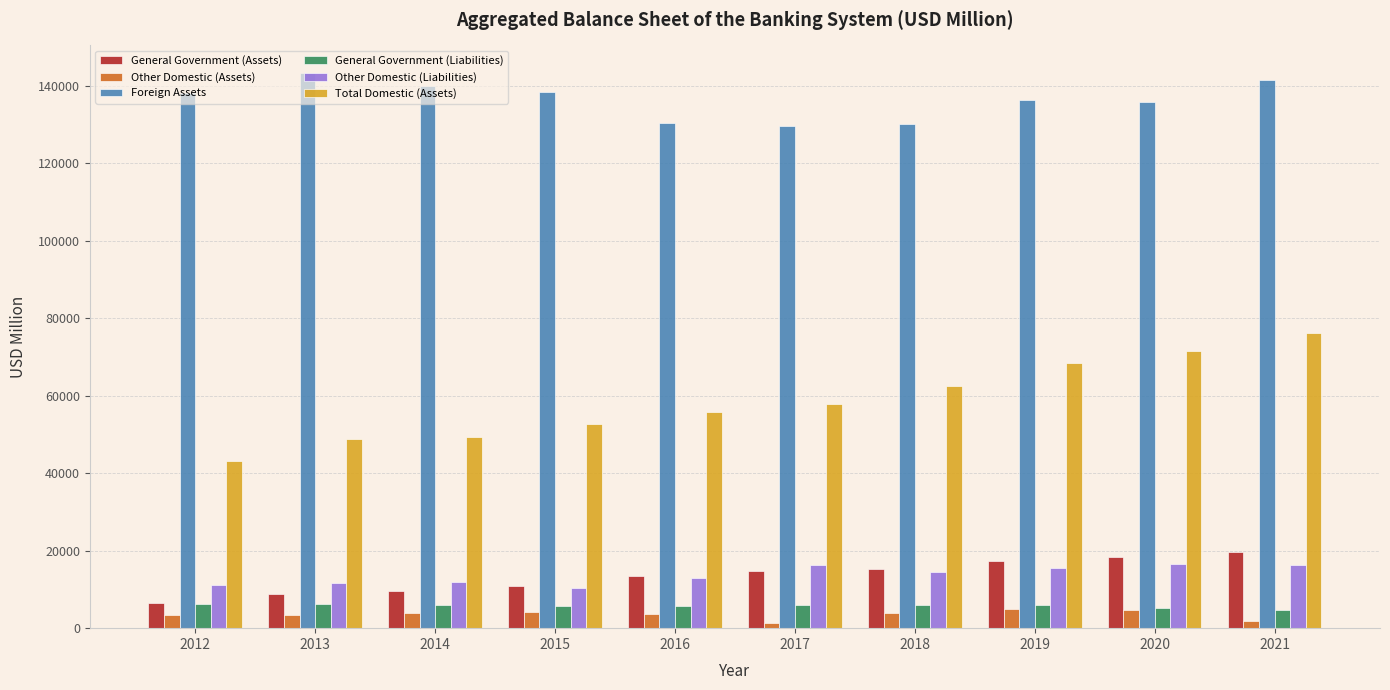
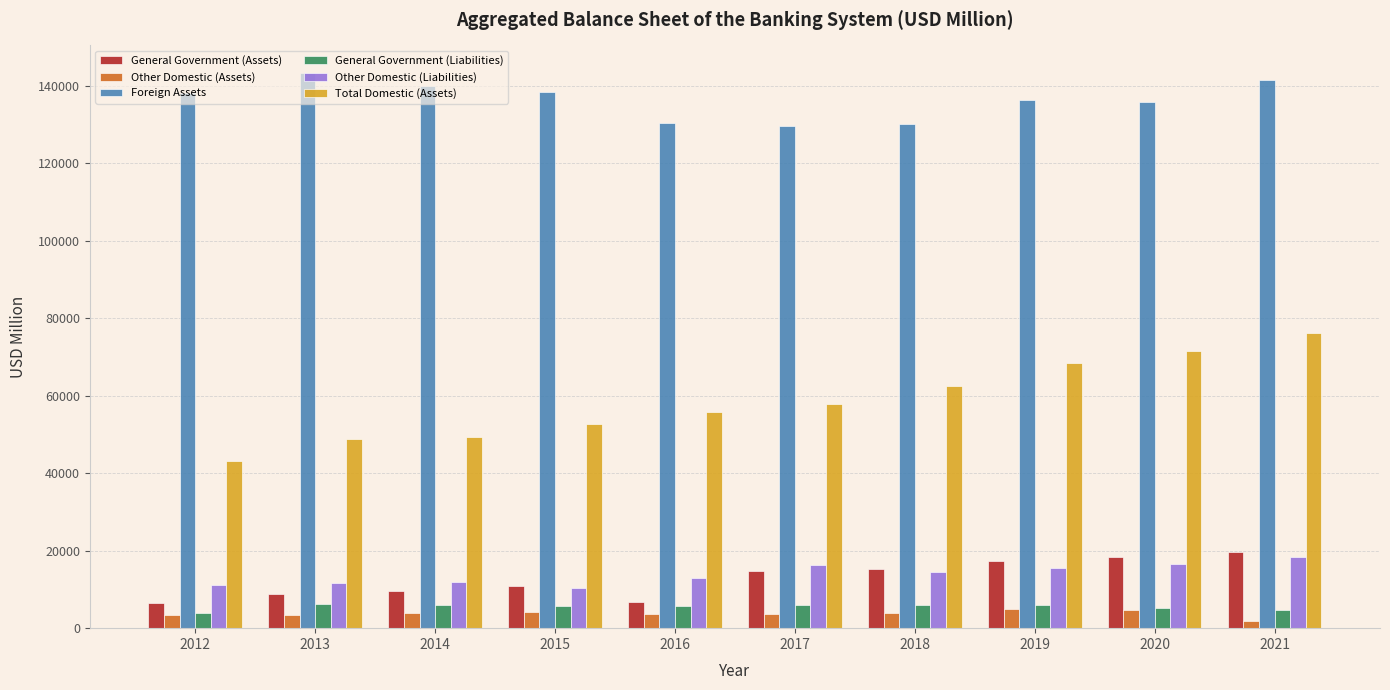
General Government (Liabilities), 2012: 6000 -> 4000
General Government (Assets), 2016: 13000 -> 7000
Other Domestic (Assets), 2017: 1000 -> 4000
Other Domestic (Liabilities), 2021: 16000 -> 18000
